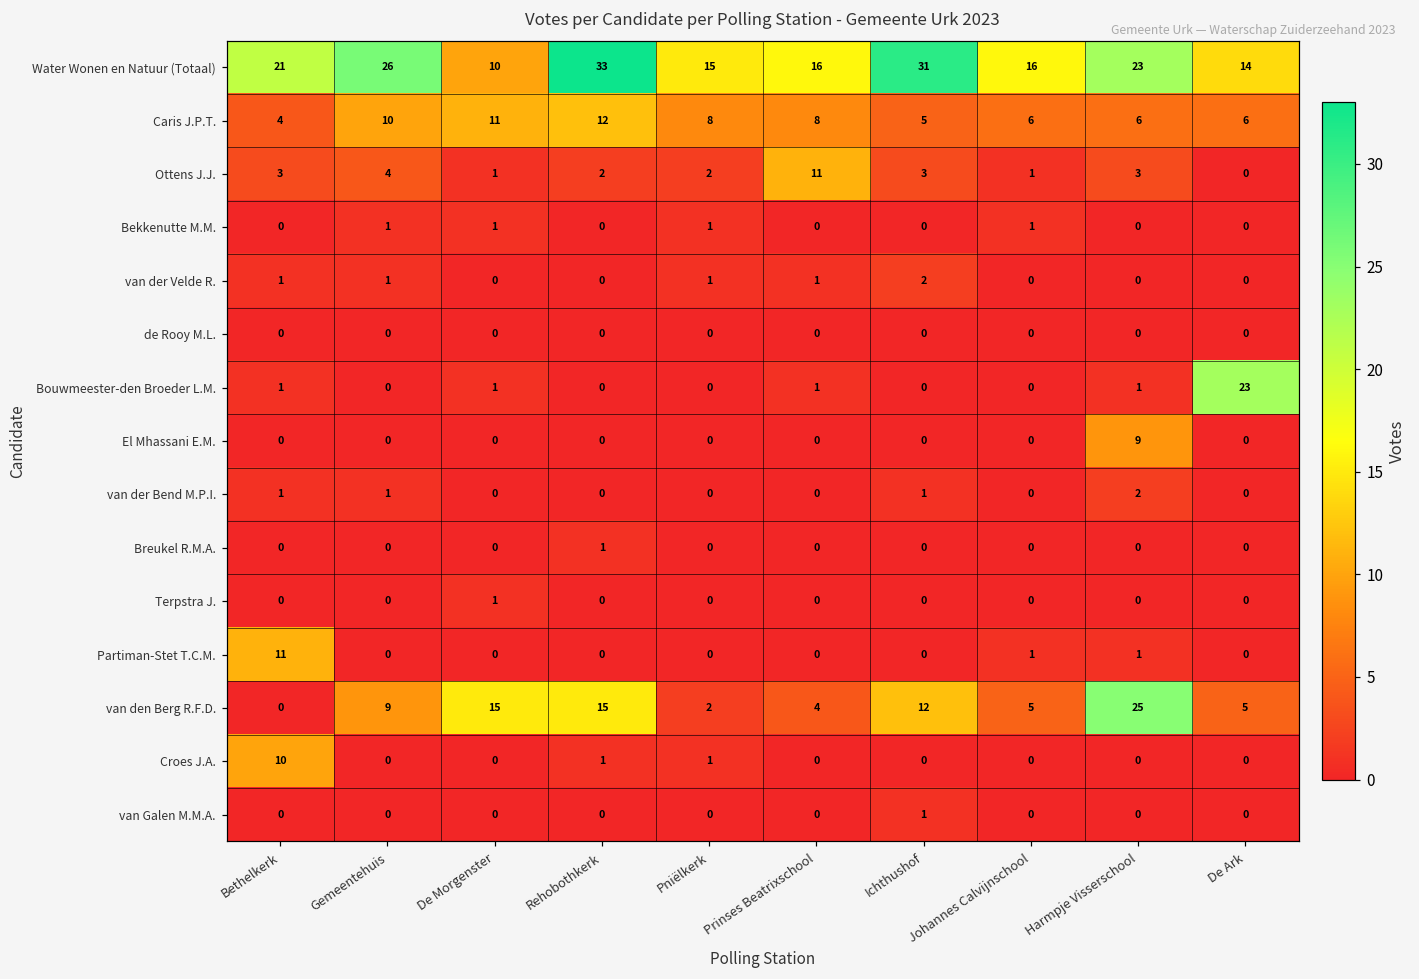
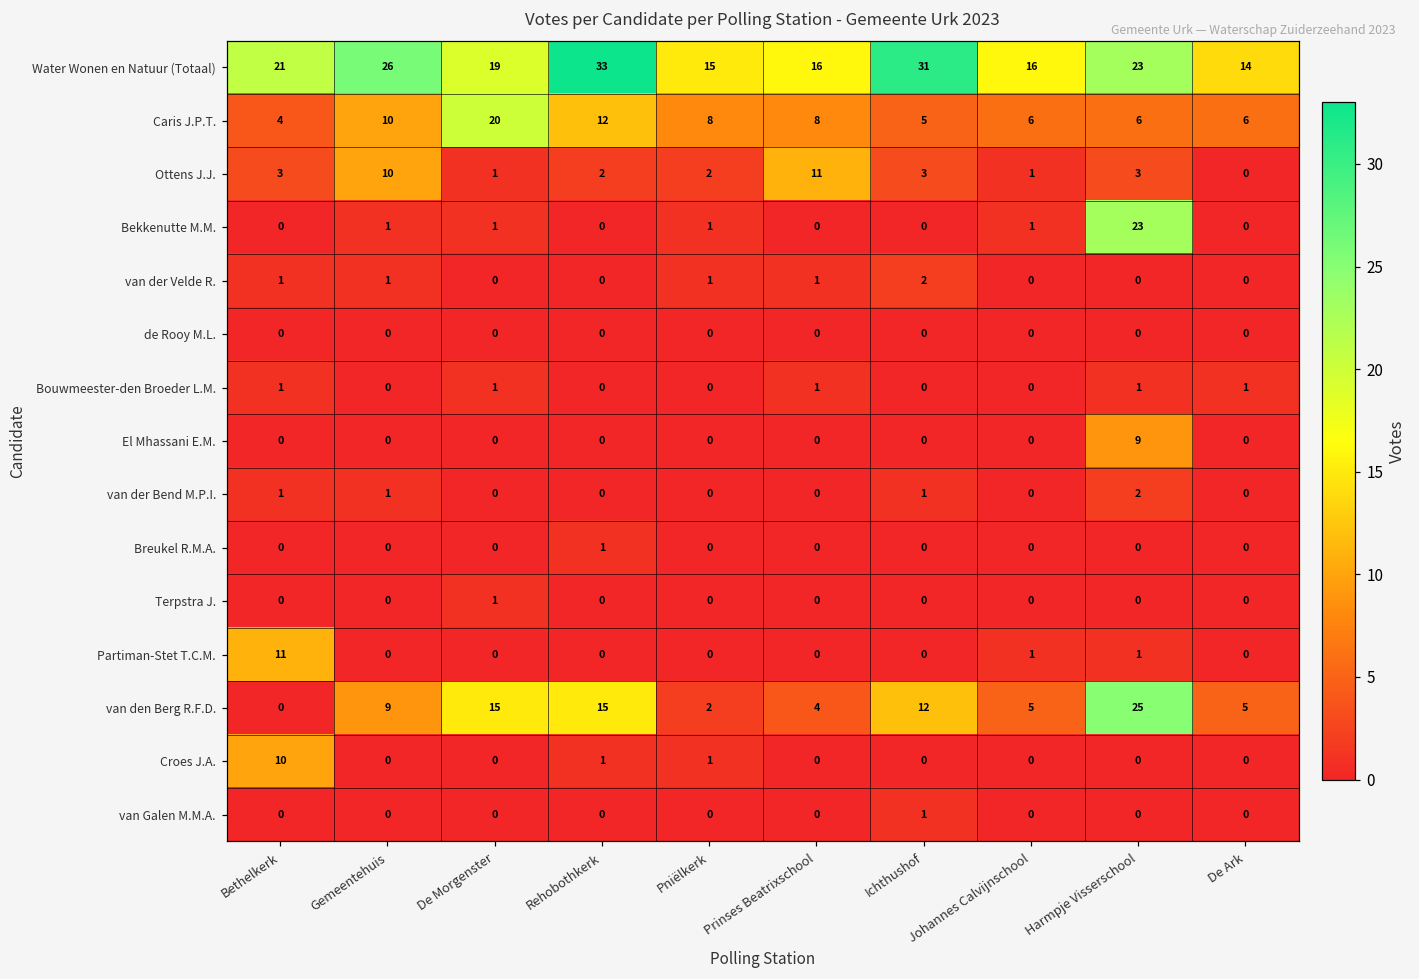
Water Wonen en Natuur (Totaal), De Morgenster: 10 -> 19
Caris J.P.T., De Morgenster: 11 -> 20
Ottens J.J., Gemeentehuis: 4 -> 10
Bekkenutte M.M., Harmpje Visserschool: 0 -> 23
Bouwmeester-den Broeder L.M., De Ark: 23 -> 1
